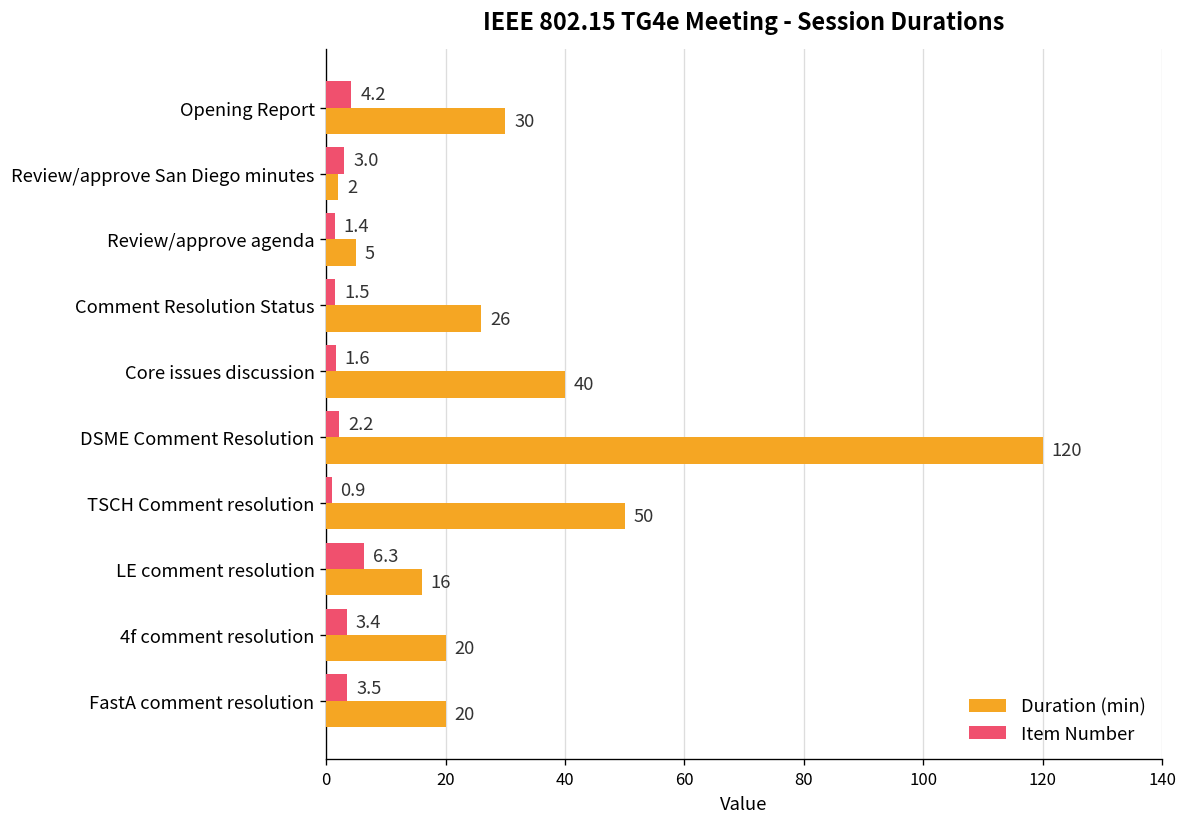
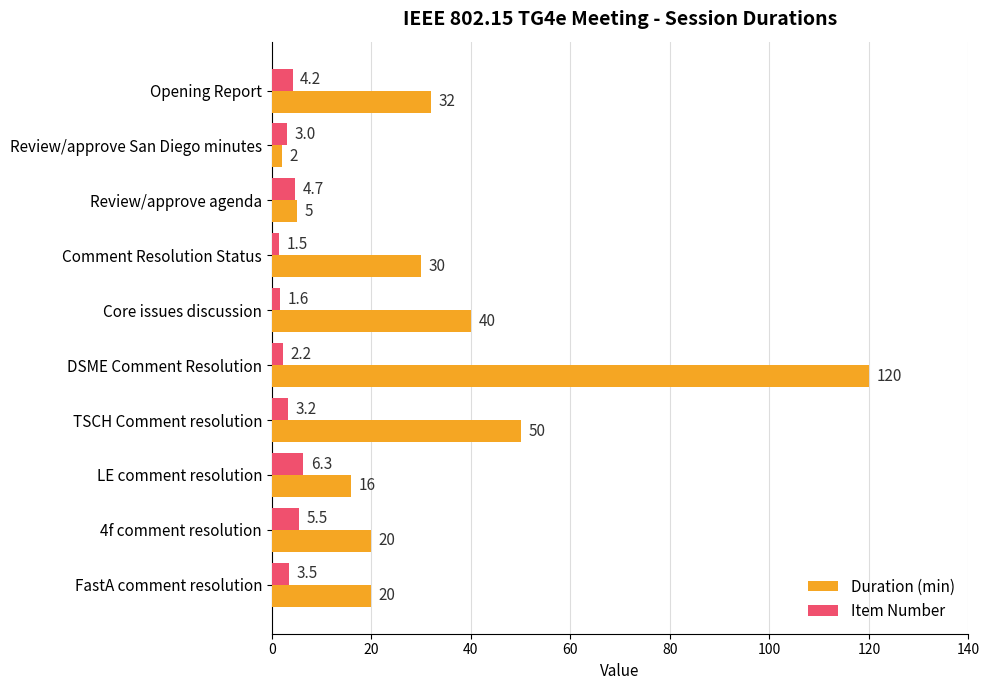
Duration (min), Opening Report: 30 -> 32
Item Number, Review/approve agenda: 1.4 -> 4.7
Duration (min), Comment Resolution Status: 26 -> 30
Item Number, TSCH Comment resolution: 0.9 -> 3.2
Item Number, 4f comment resolution: 3.4 -> 5.5
